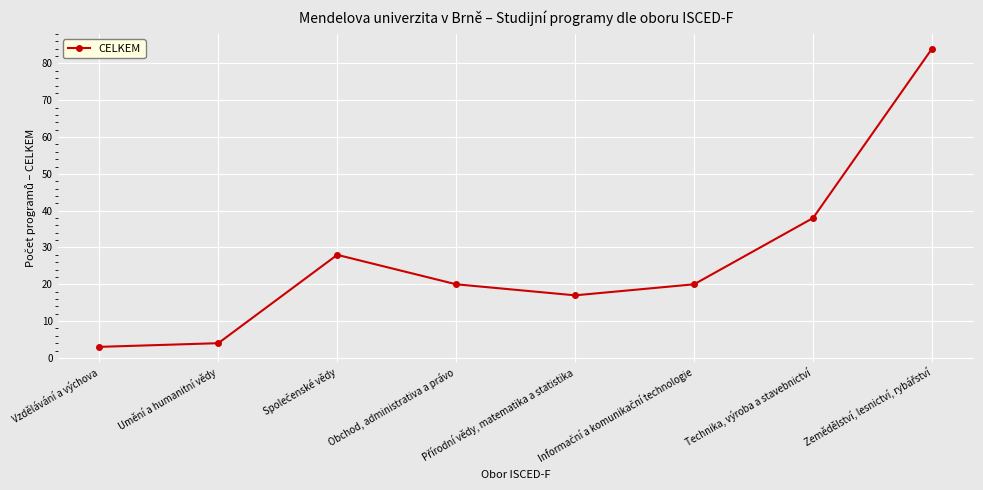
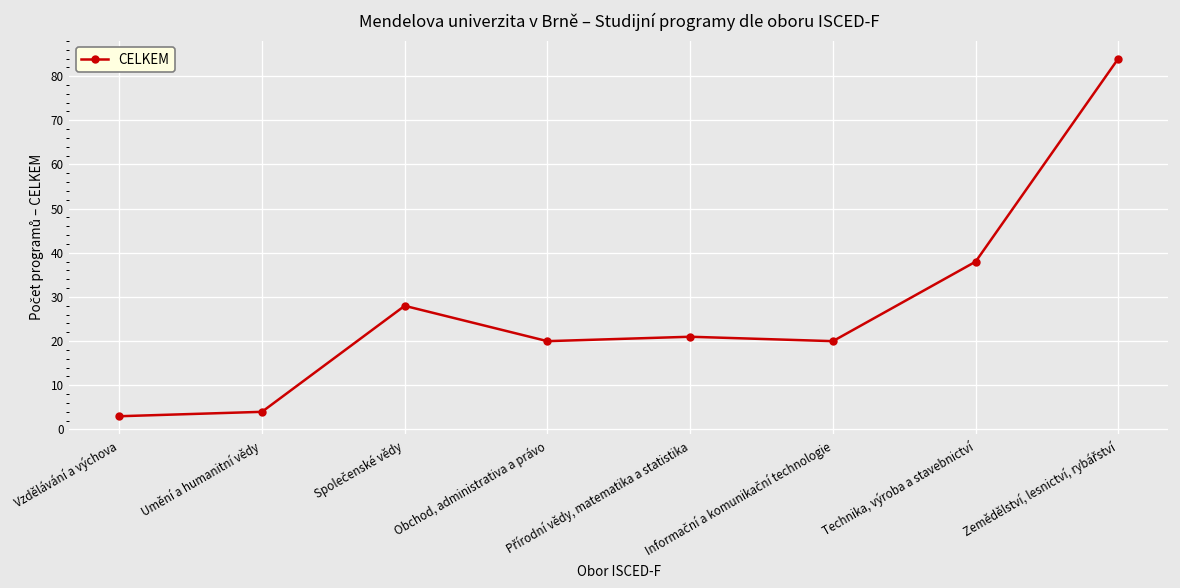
Přírodní vědy, matematika a statistika: 17 -> 21
